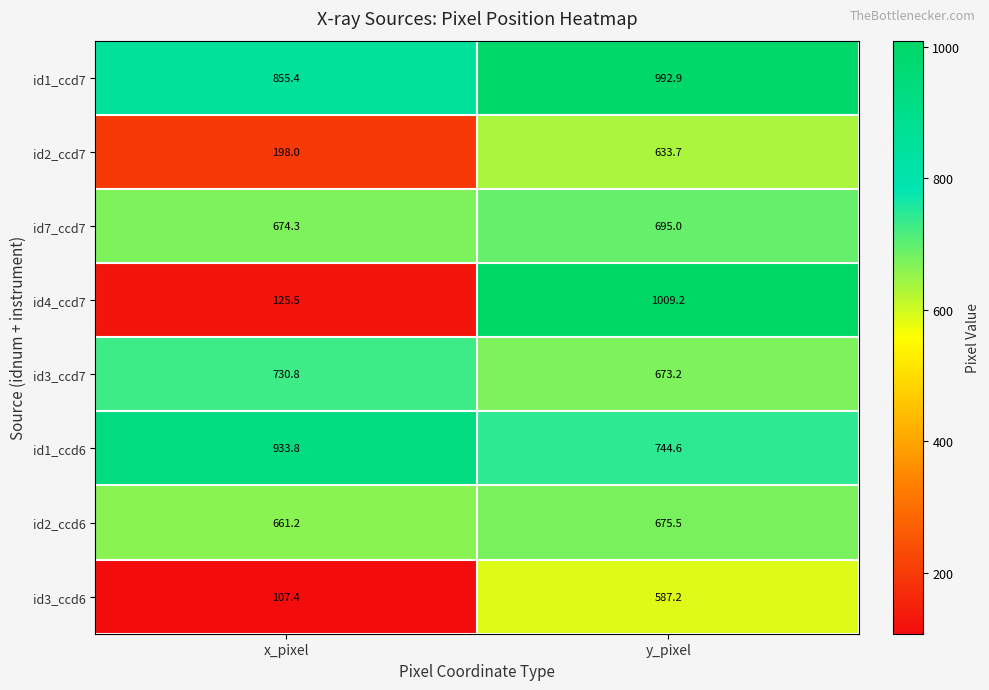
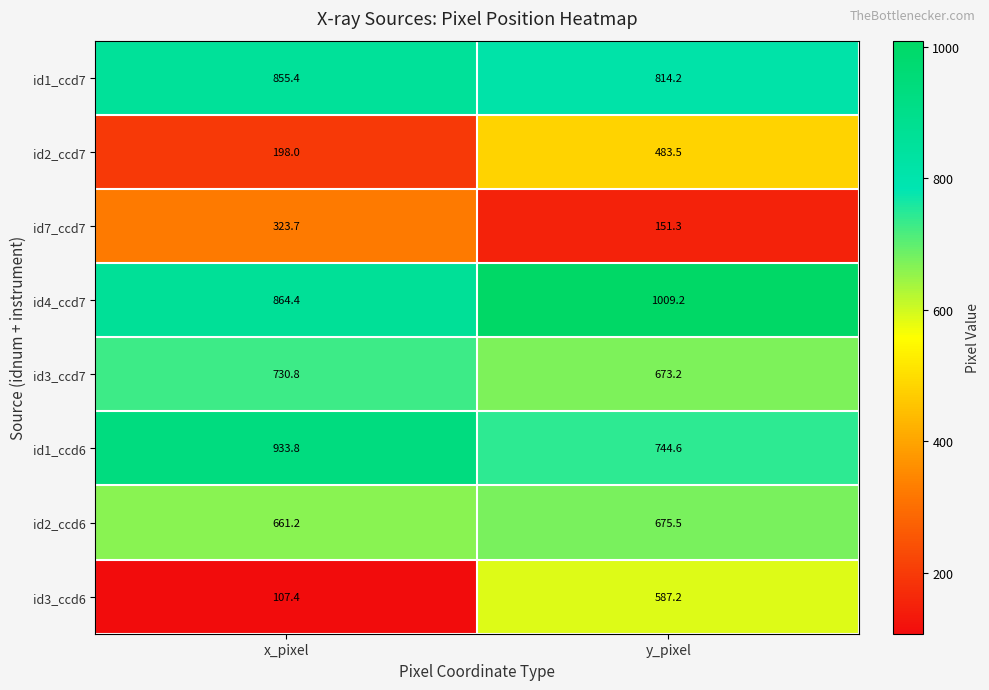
id1_ccd7, y_pixel: 992.9 -> 814.2
id2_ccd7, y_pixel: 633.7 -> 483.5
id7_ccd7, x_pixel: 674.3 -> 323.7
id7_ccd7, y_pixel: 695.0 -> 151.3
id4_ccd7, x_pixel: 125.5 -> 864.4
